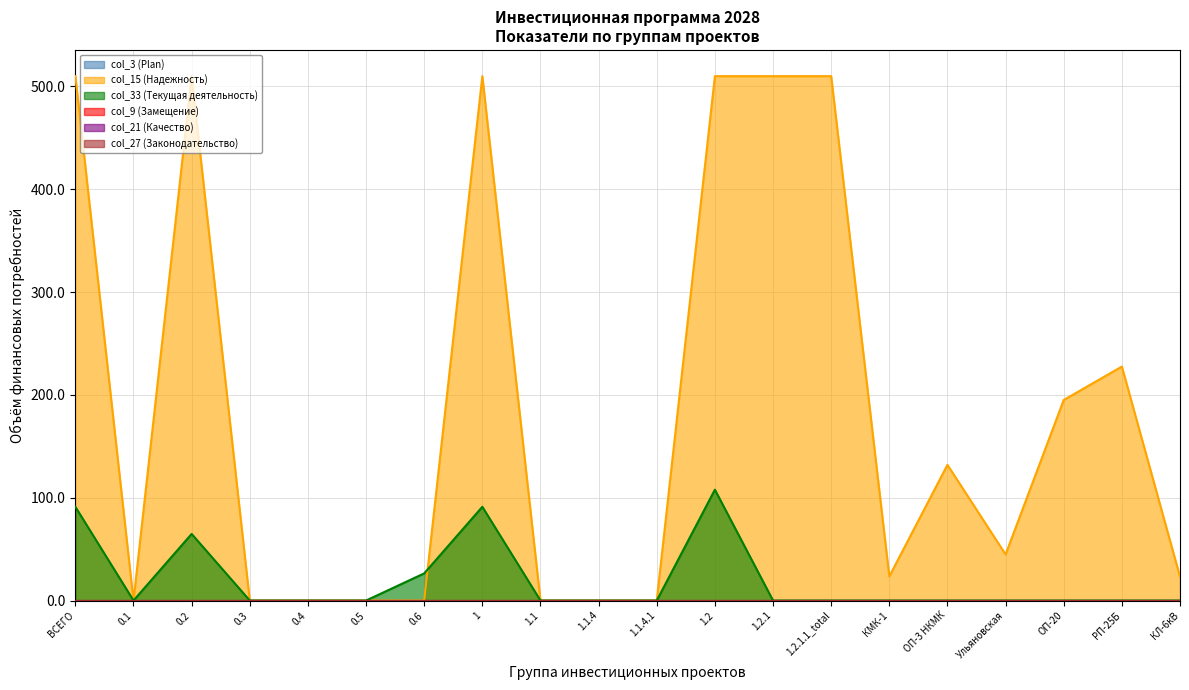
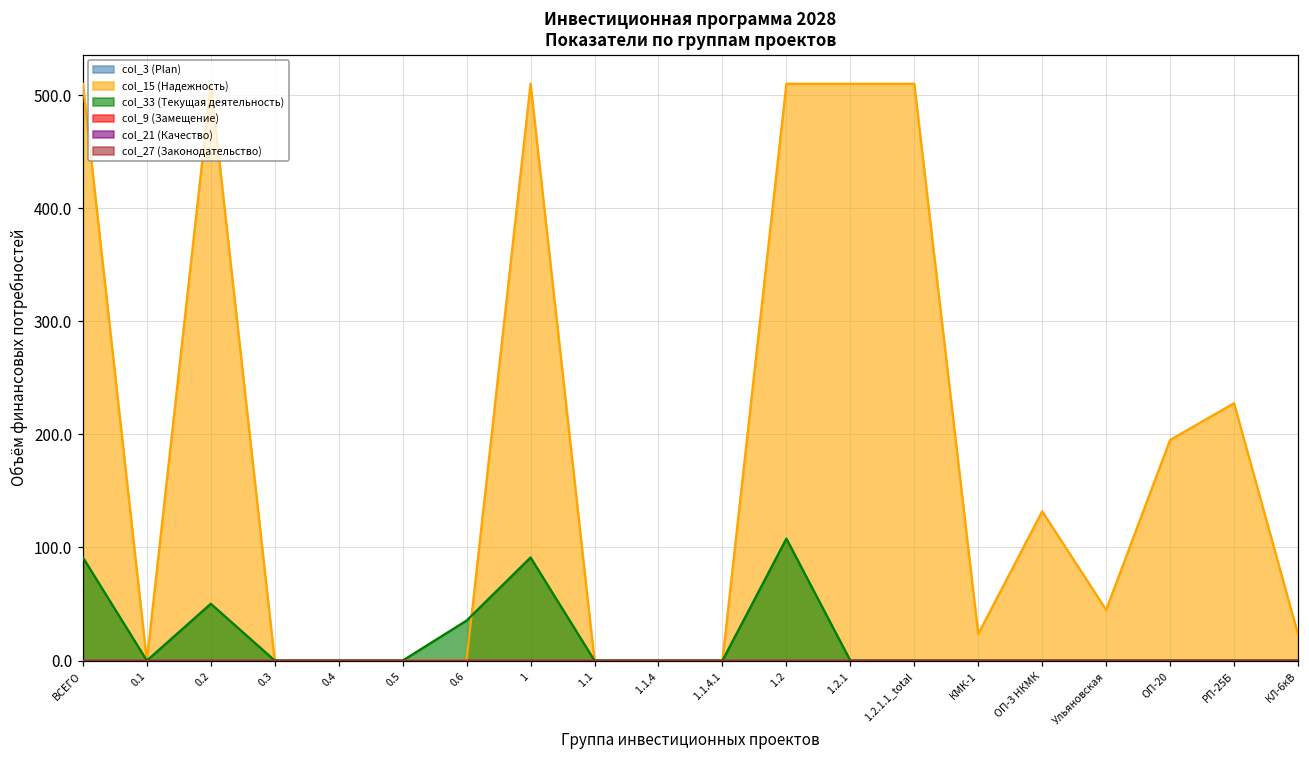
col_33 (Текущая деятельность), 0.2: 65 -> 50
col_33 (Текущая деятельность), 0.6: 26 -> 35
